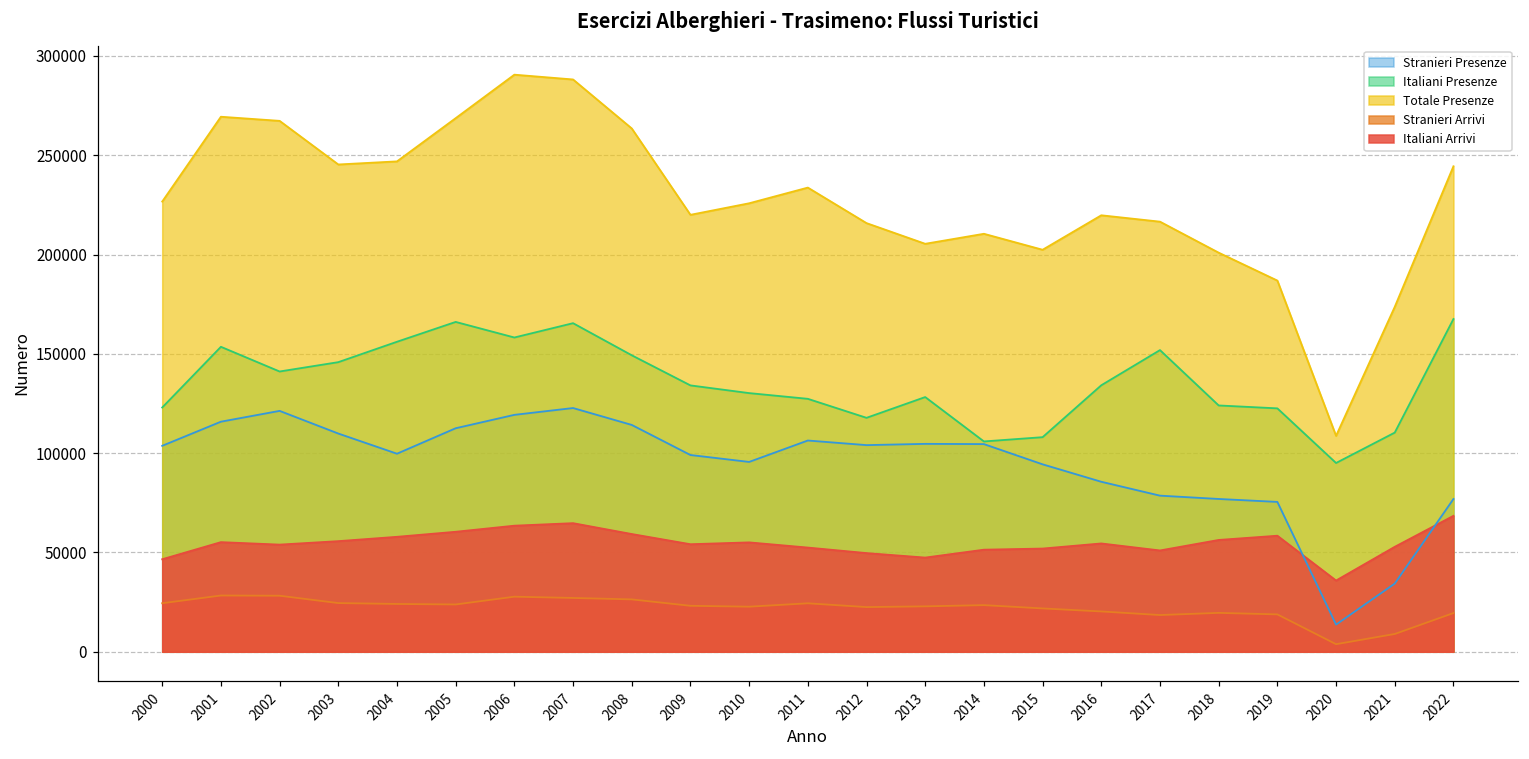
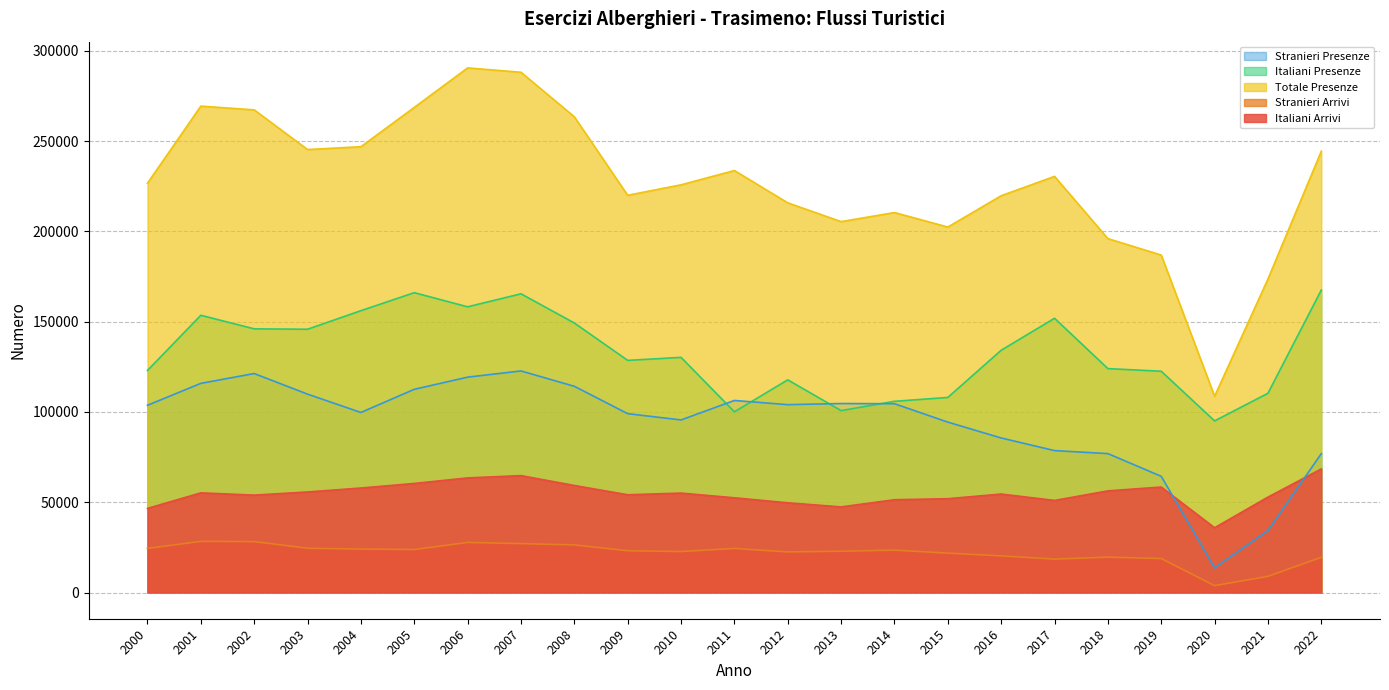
Italiani Presenze, 2002: 141000 -> 146000
Italiani Presenze, 2009: 134000 -> 129000
Italiani Presenze, 2011: 127000 -> 100000
Italiani Presenze, 2013: 128000 -> 101000
Totale Presenze, 2017: 217000 -> 230000
Totale Presenze, 2018: 201000 -> 196000
Stranieri Presenze, 2019: 75000 -> 64000
